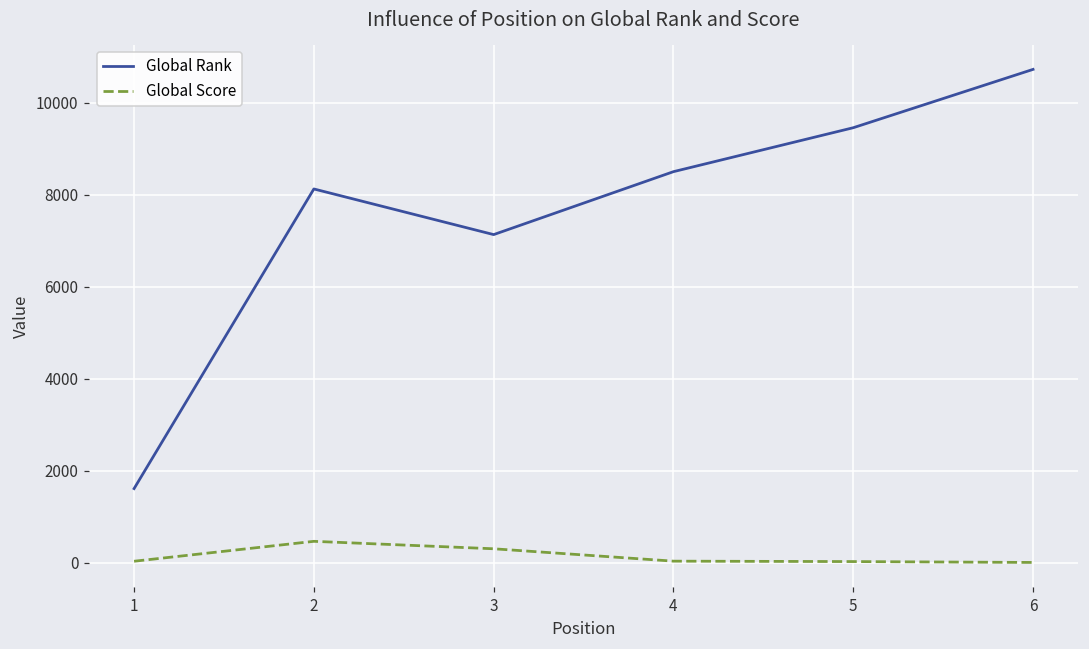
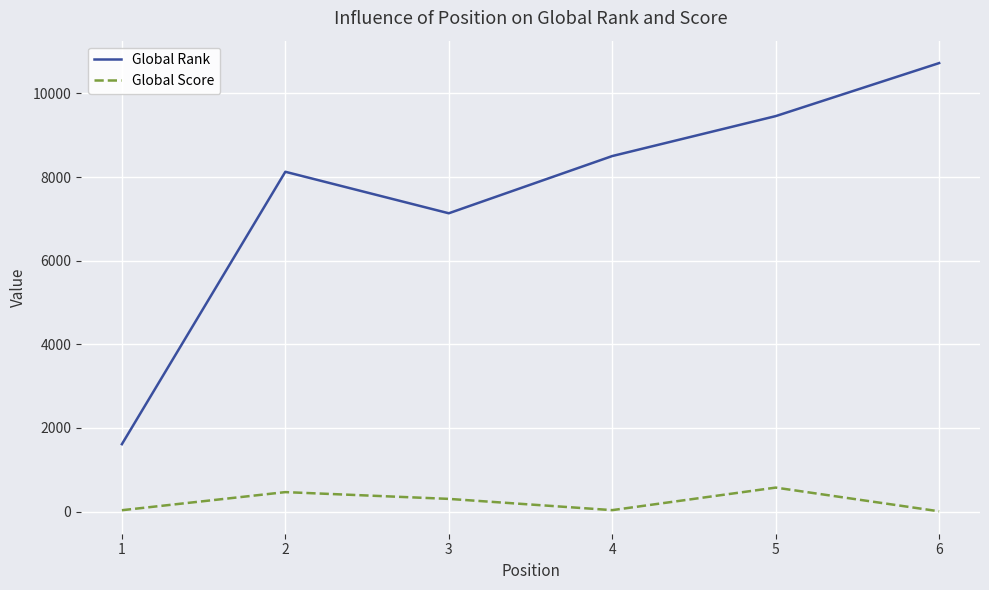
Global Score, 5: 0 -> 600
